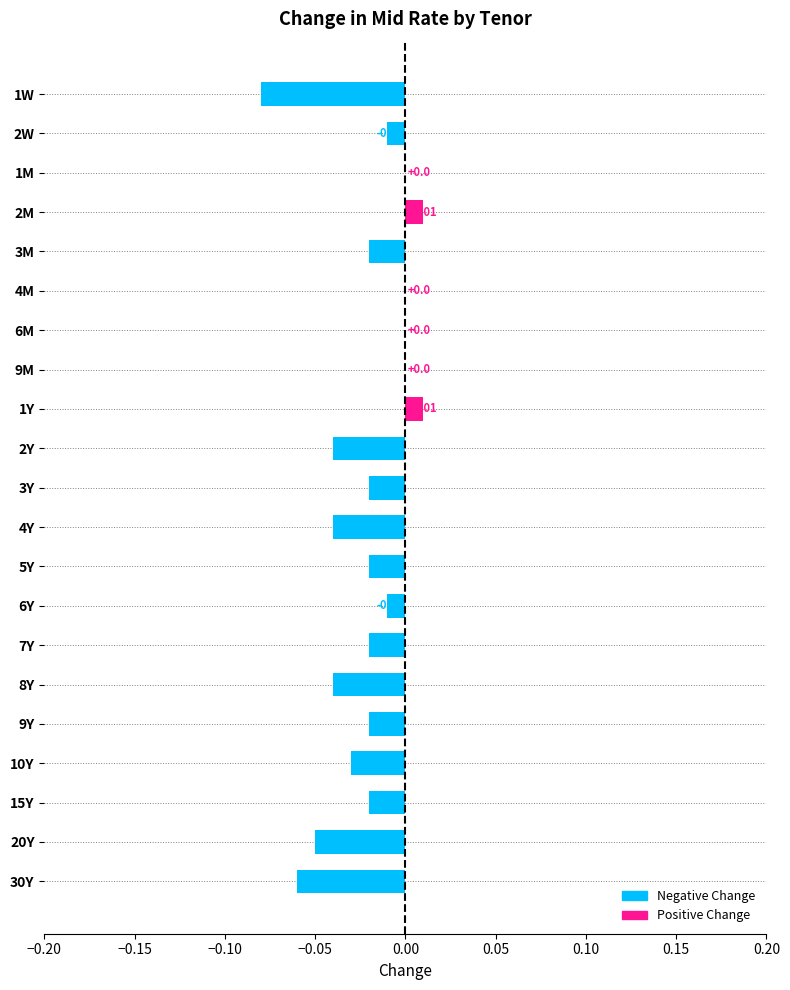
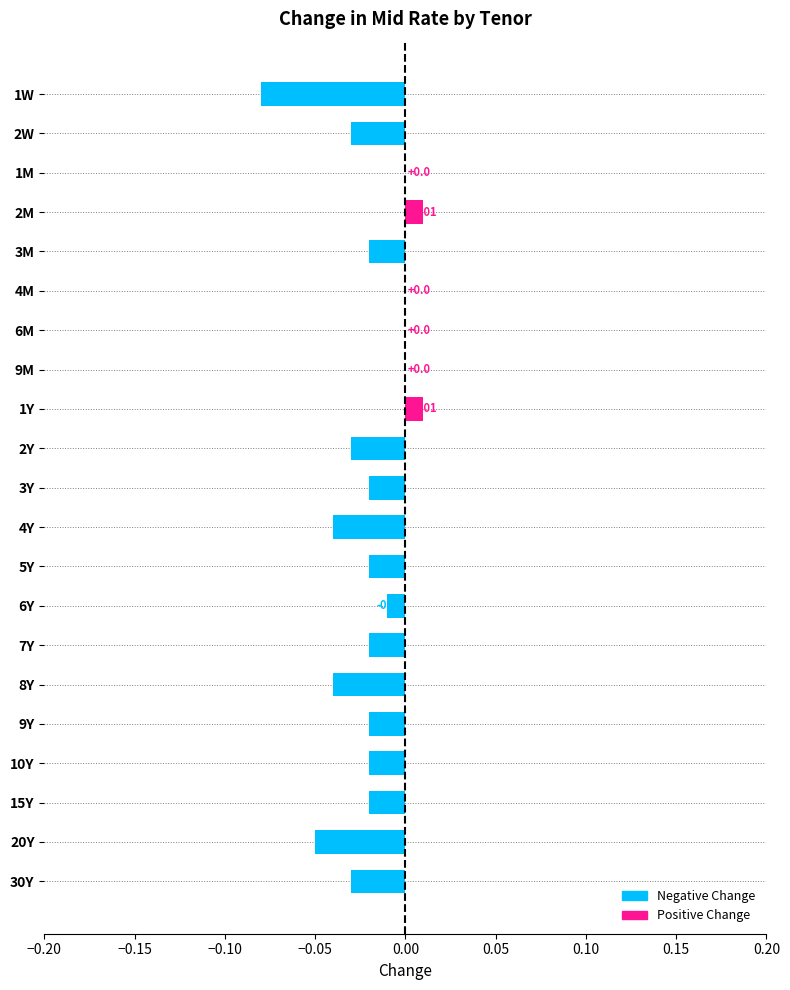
2W: -0.01 -> -0.03
2Y: -0.04 -> -0.03
10Y: -0.03 -> -0.02
30Y: -0.06 -> -0.03
